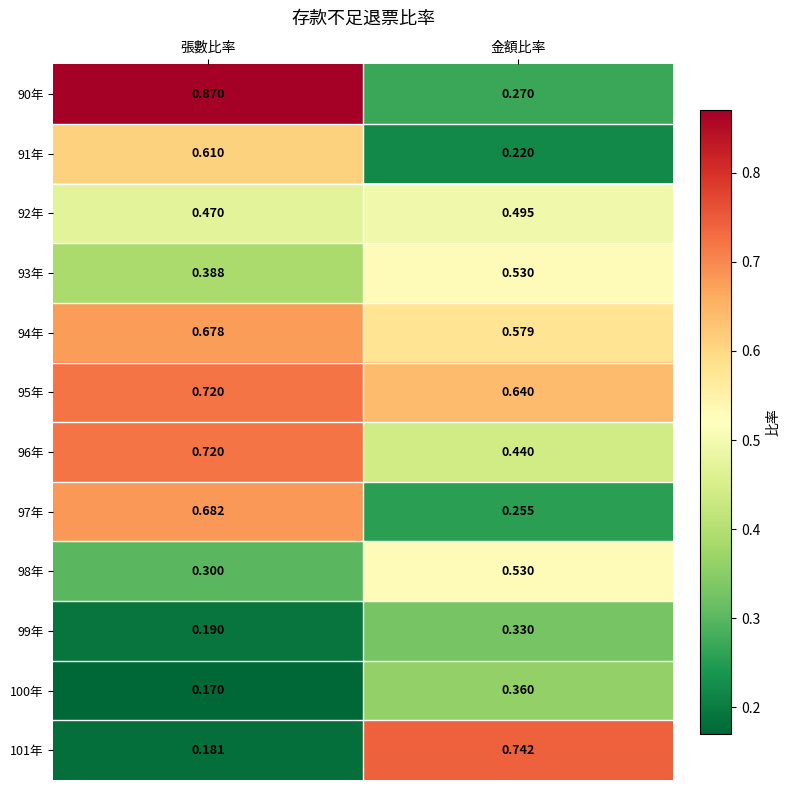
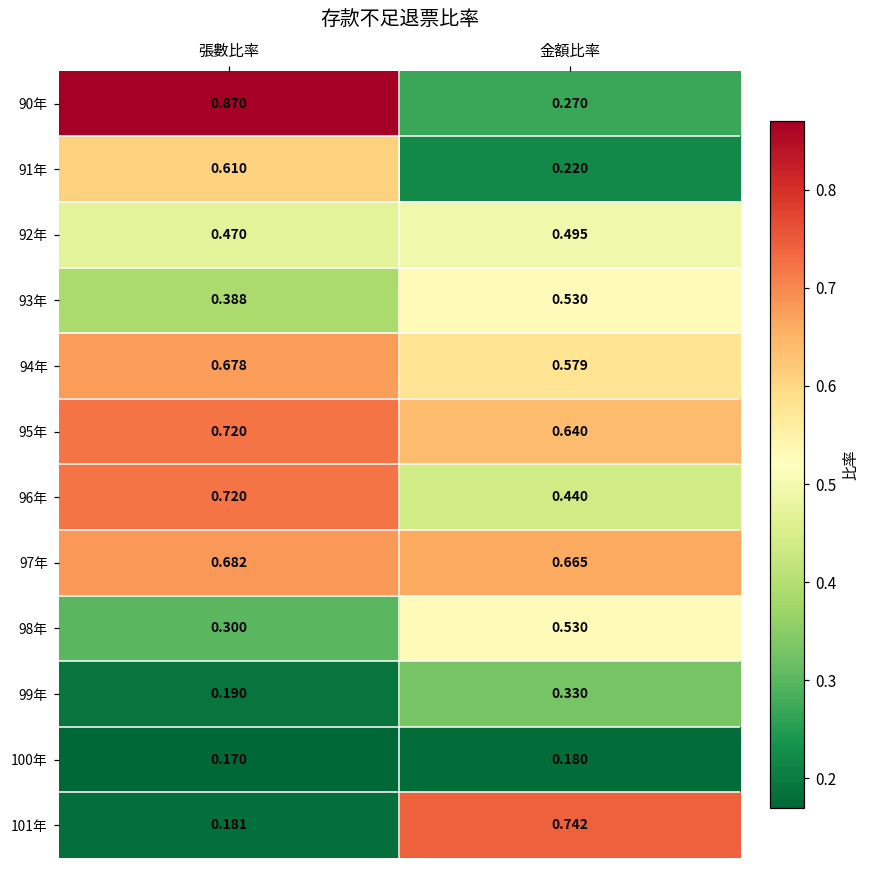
97年, 金額比率: 0.255 -> 0.665
100年, 金額比率: 0.360 -> 0.180
